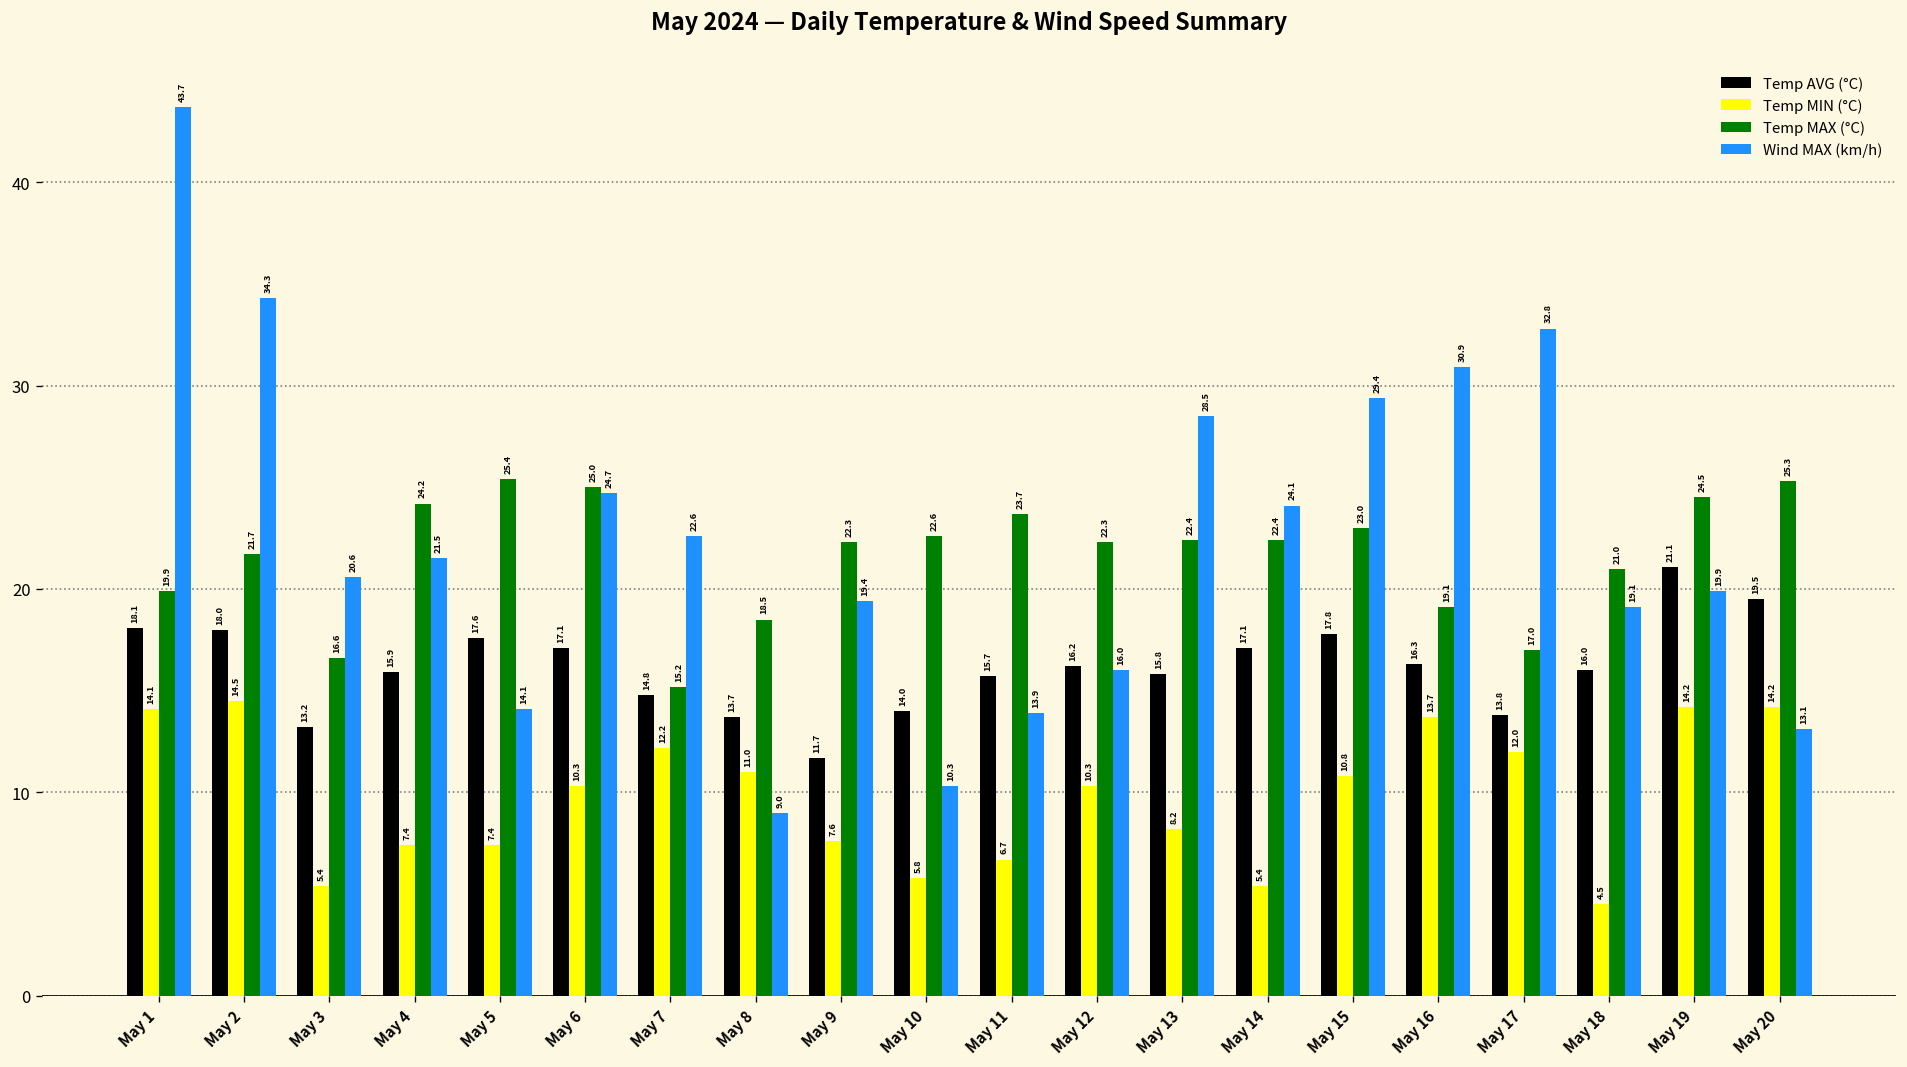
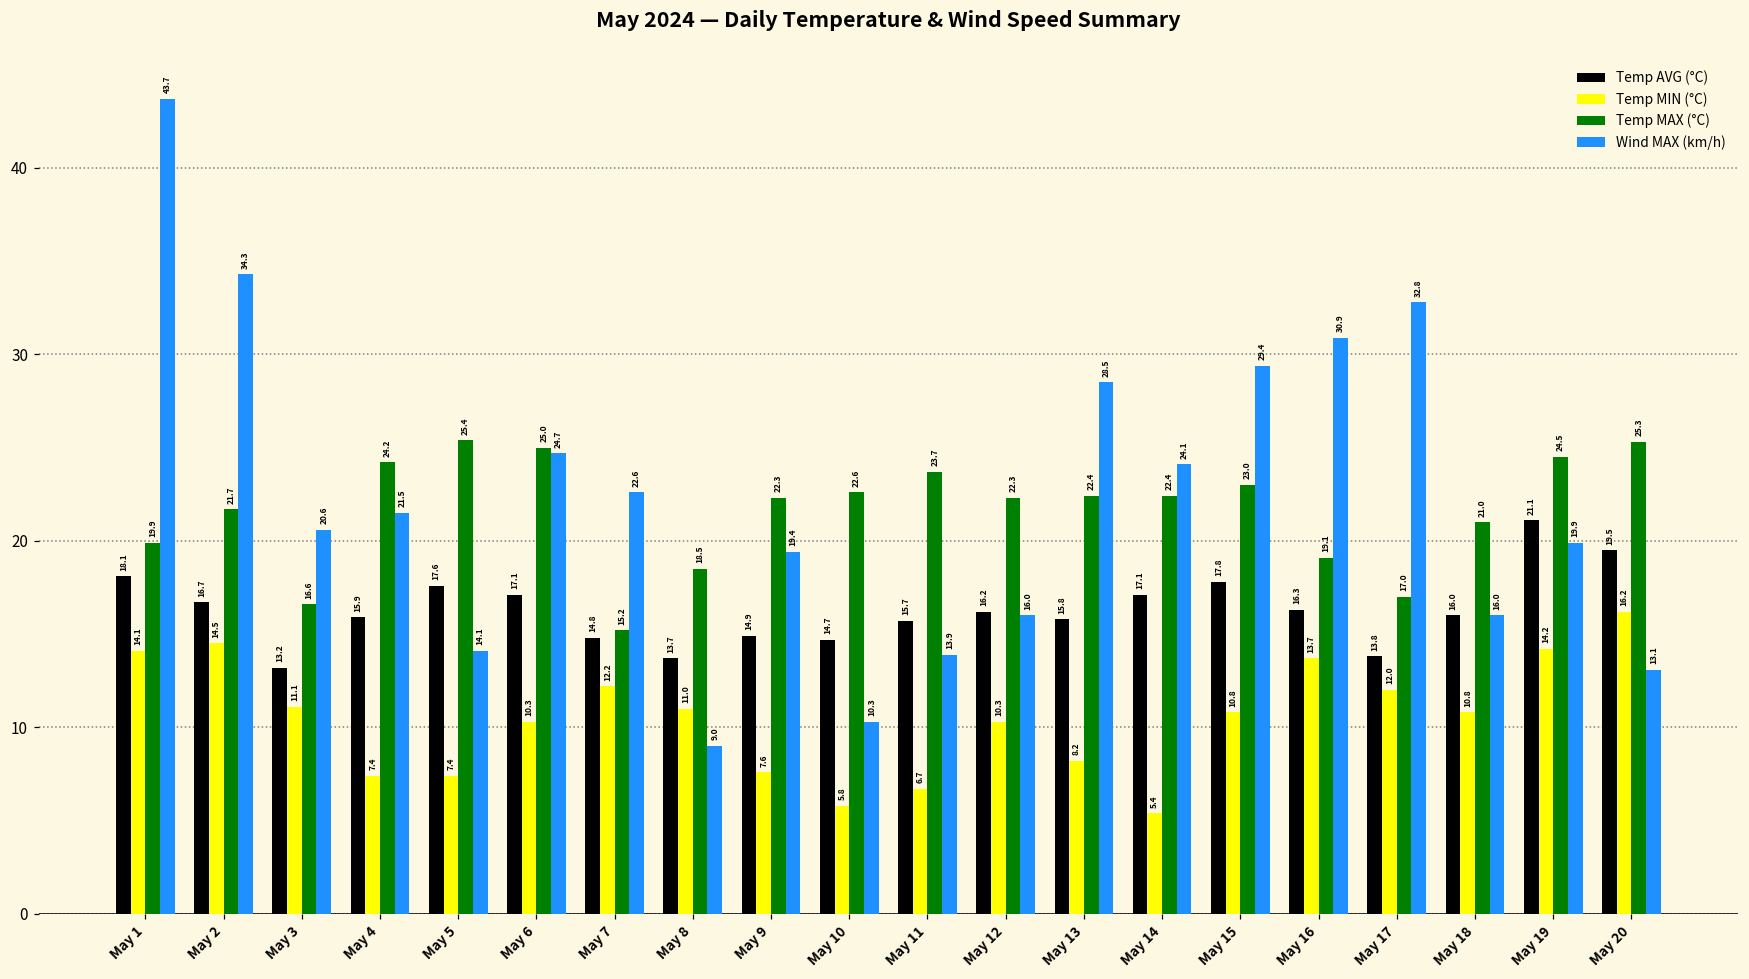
Temp AVG (°C), May 2: 18.0 -> 16.7
Temp MIN (°C), May 3: 5.4 -> 11.1
Temp AVG (°C), May 9: 11.7 -> 14.9
Temp AVG (°C), May 10: 14.0 -> 14.7
Temp MIN (°C), May 18: 4.5 -> 10.8
Wind MAX (km/h), May 18: 19.1 -> 16.0
Temp MIN (°C), May 20: 14.2 -> 16.2
